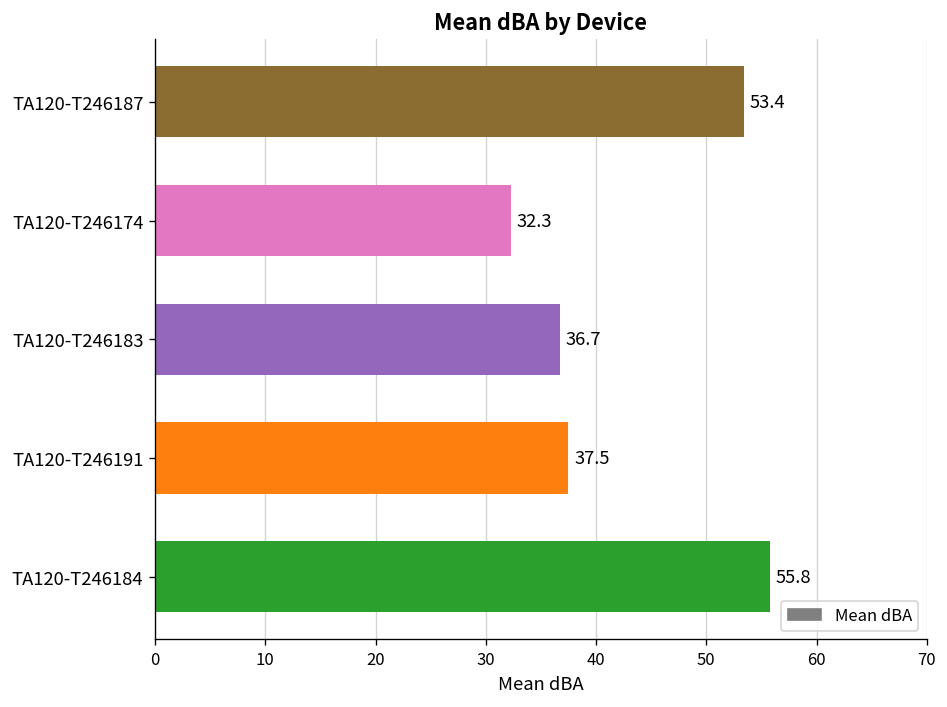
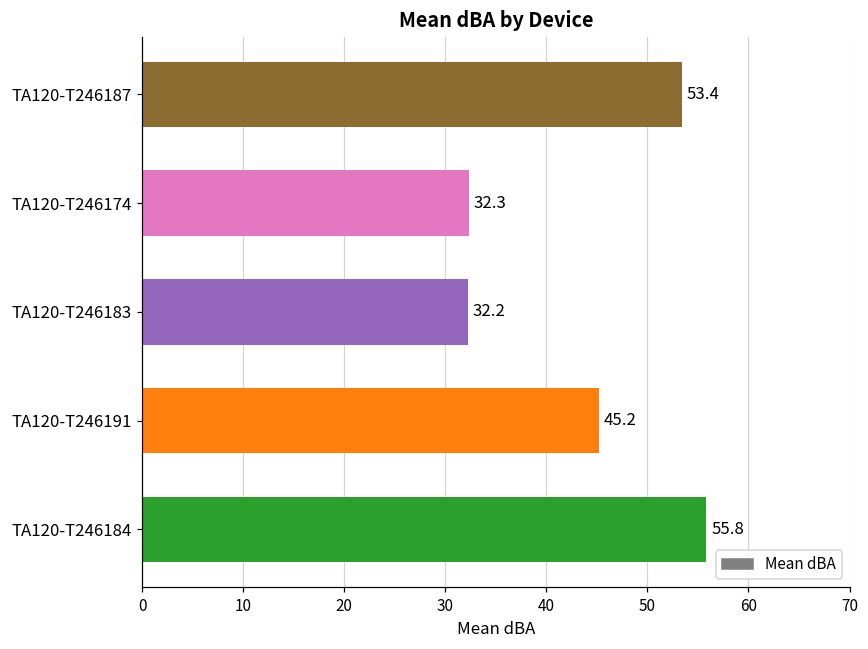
TA120-T246183: 36.7 -> 32.2
TA120-T246191: 37.5 -> 45.2
